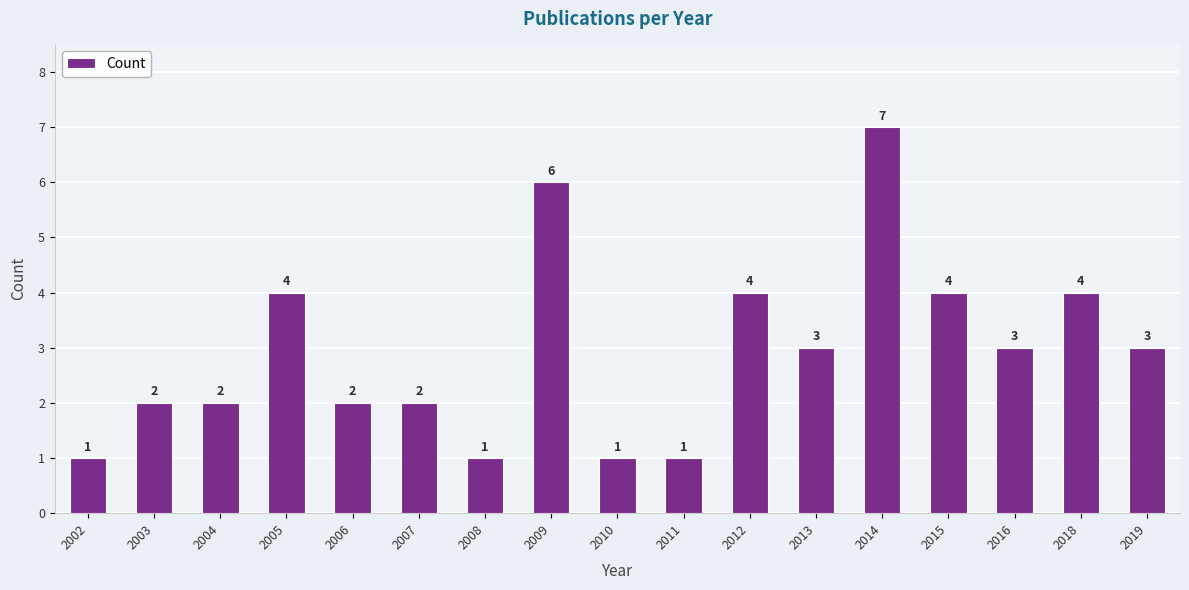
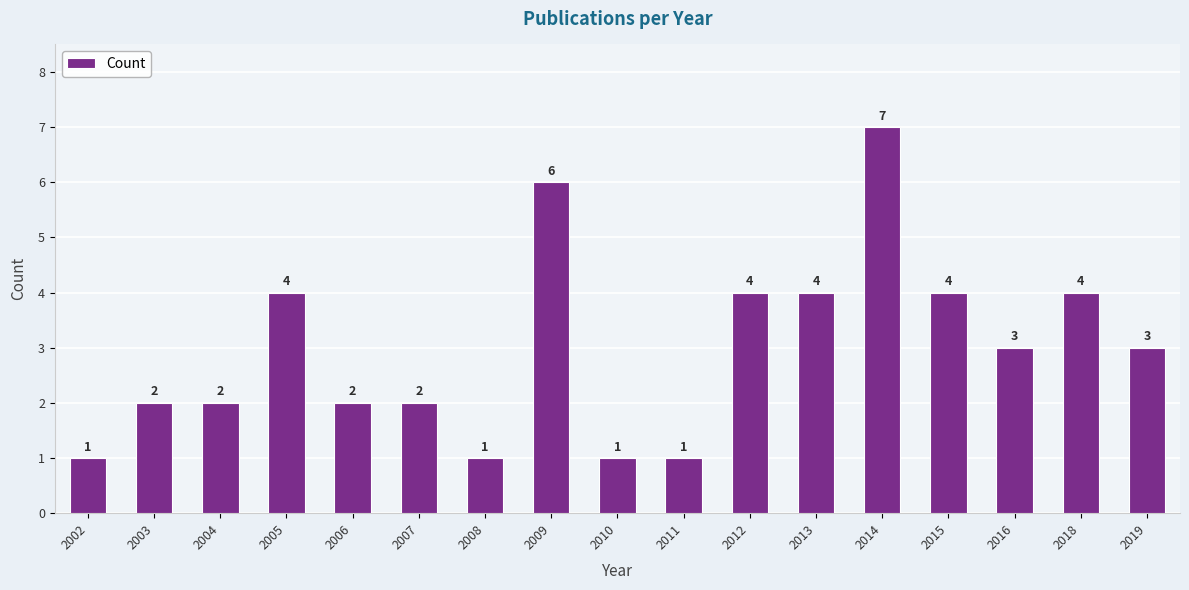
2013: 3 -> 4
